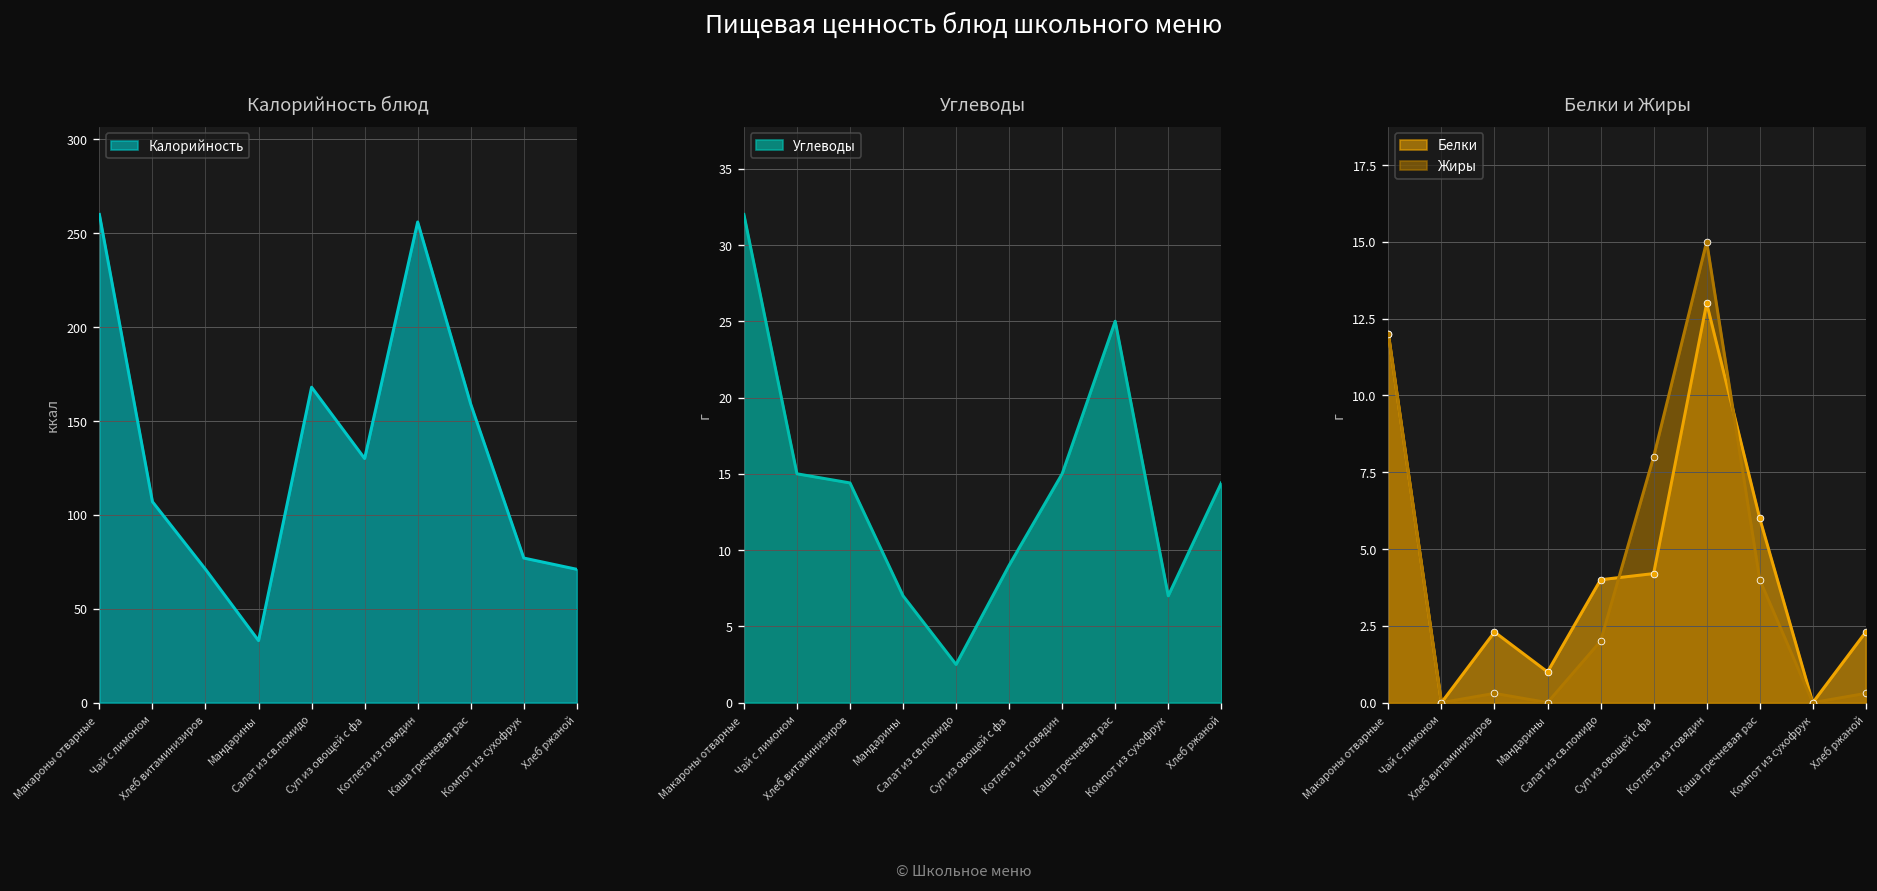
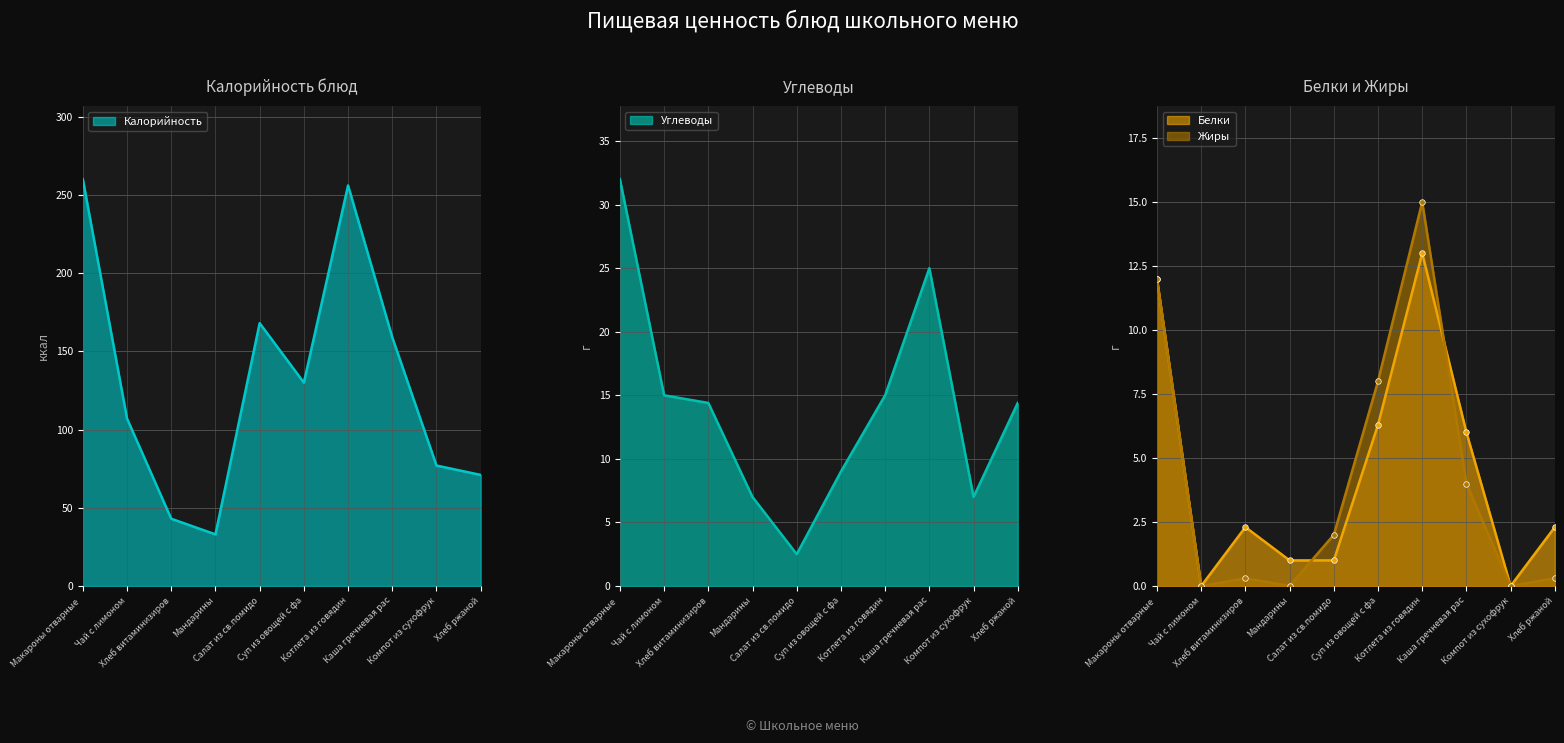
Калорийность блюд, Хлеб витаминизиров: 71 -> 43
Белки и Жиры, Белки, Салат из св.помидо: 4 -> 1
Белки и Жиры, Белки, Суп из овощей с фа: 4.2 -> 6.3
